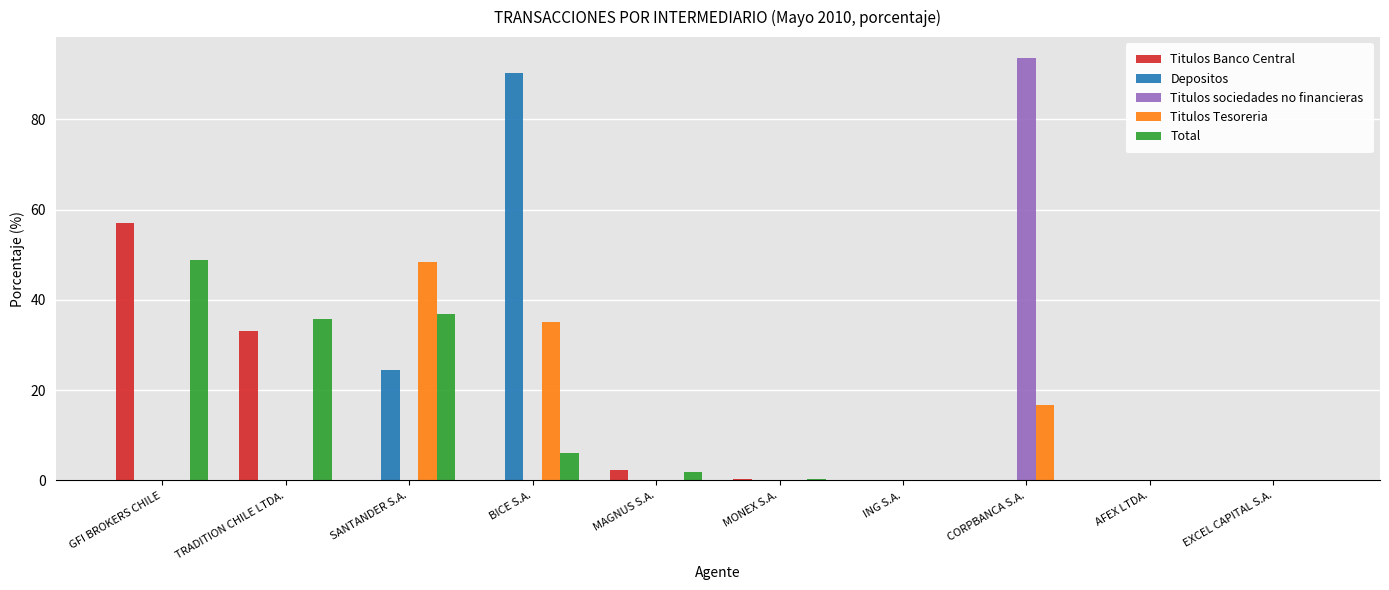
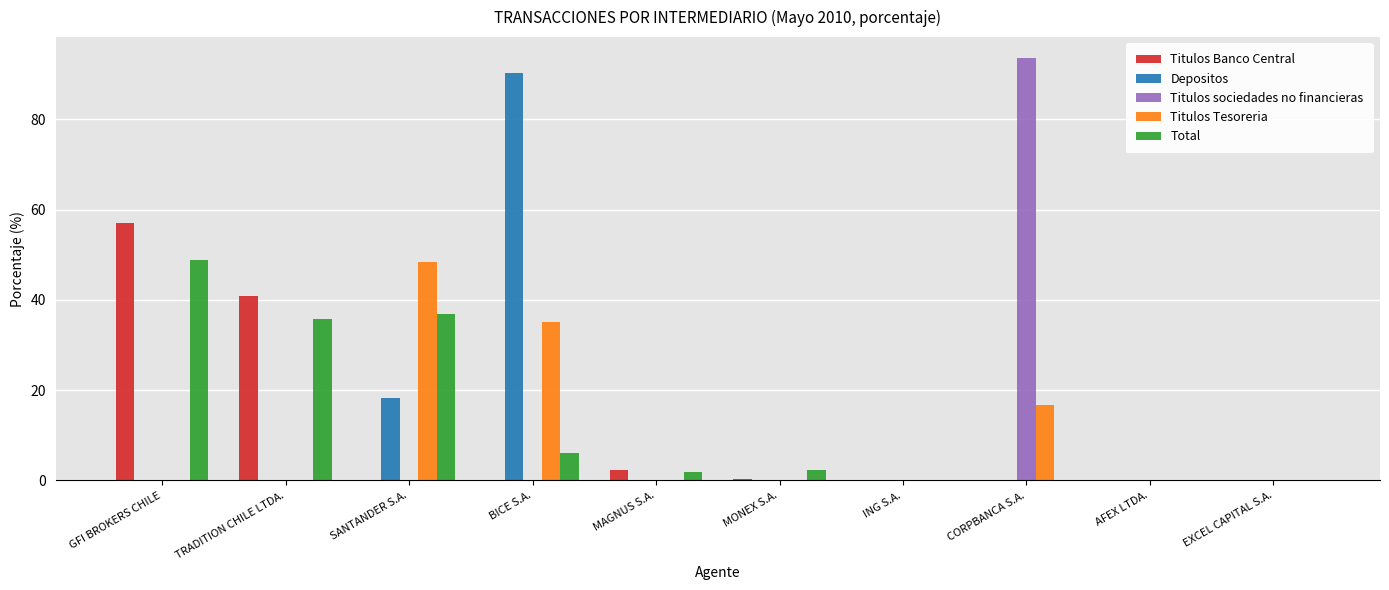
Titulos Banco Central, TRADITION CHILE LTDA.: 33 -> 41
Depositos, SANTANDER S.A.: 24 -> 18
Total, MONEX S.A.: 0 -> 2
